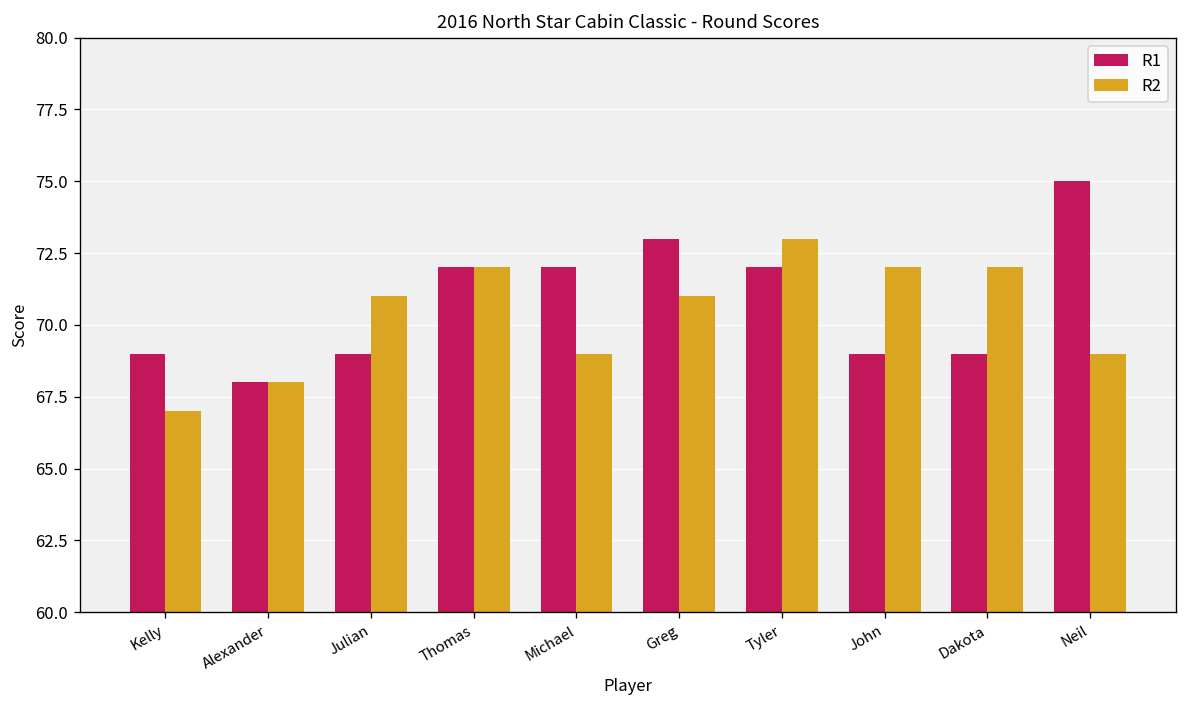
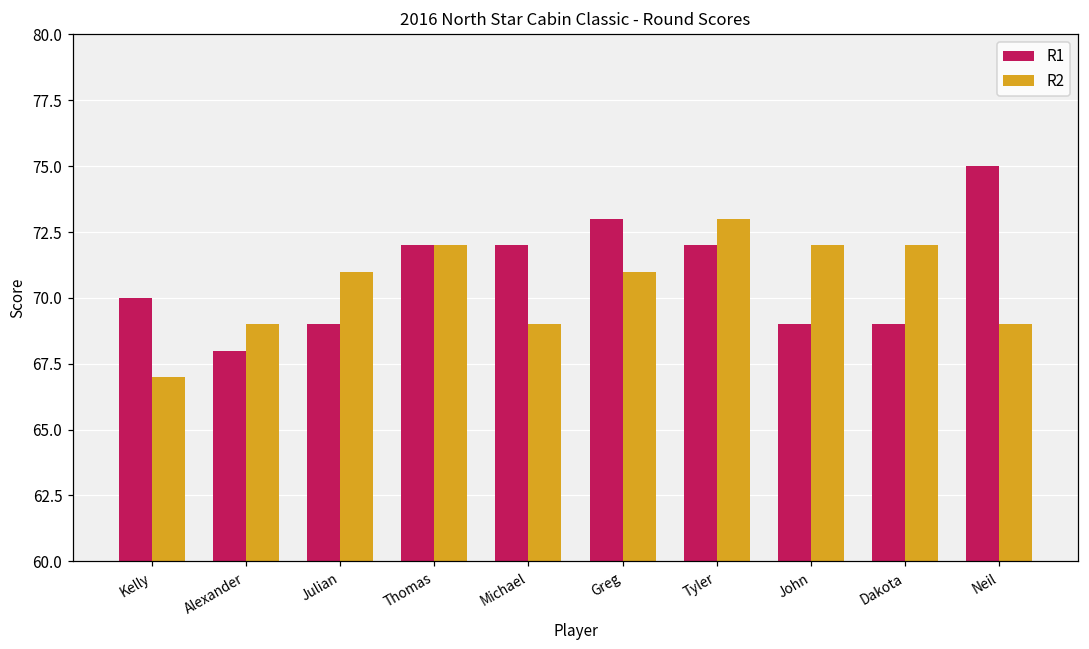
R1, Kelly: 69 -> 70
R2, Alexander: 68 -> 69
